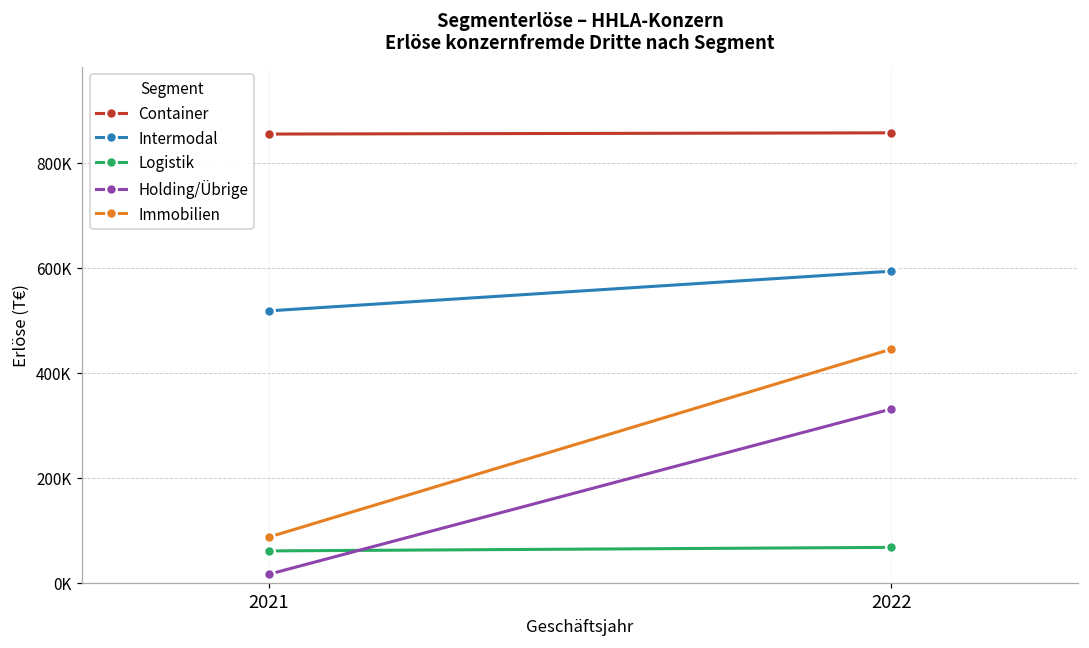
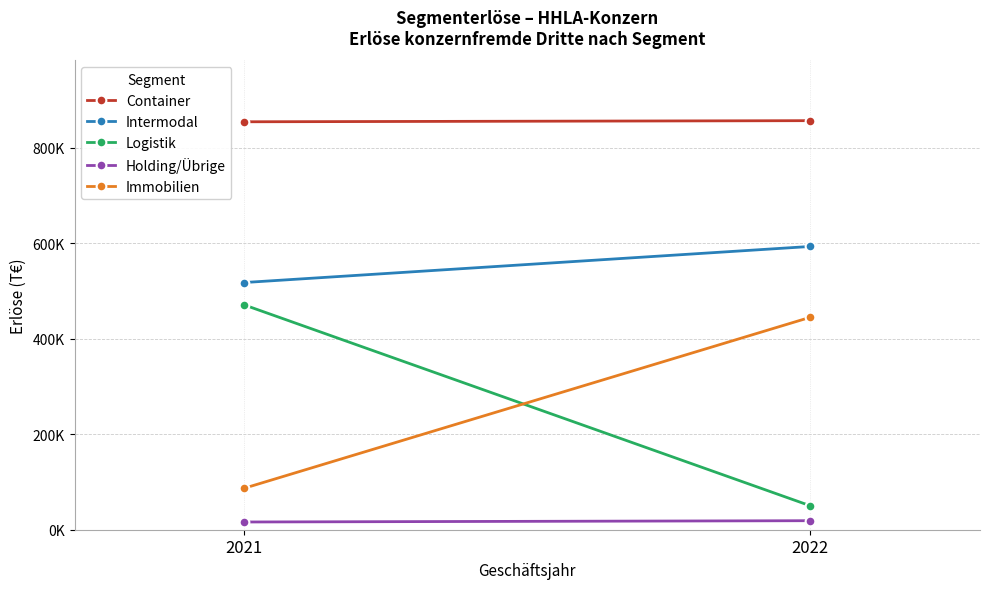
Logistik, 2021: 60000 -> 470000
Logistik, 2022: 70000 -> 50000
Holding/Übrige, 2022: 330000 -> 20000
